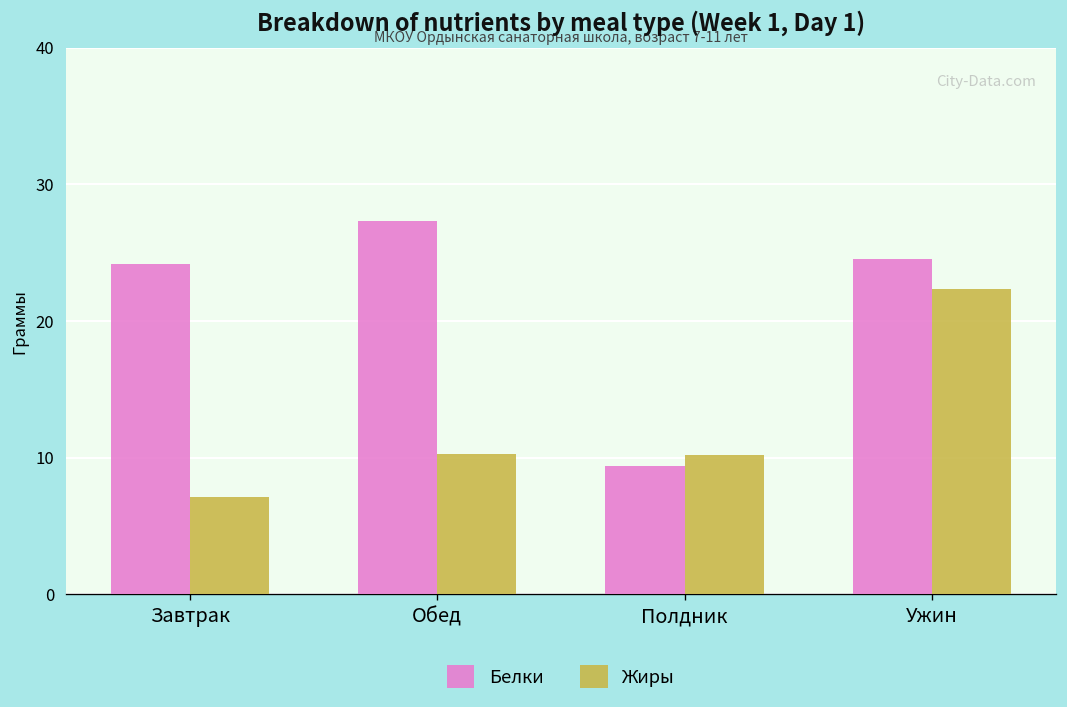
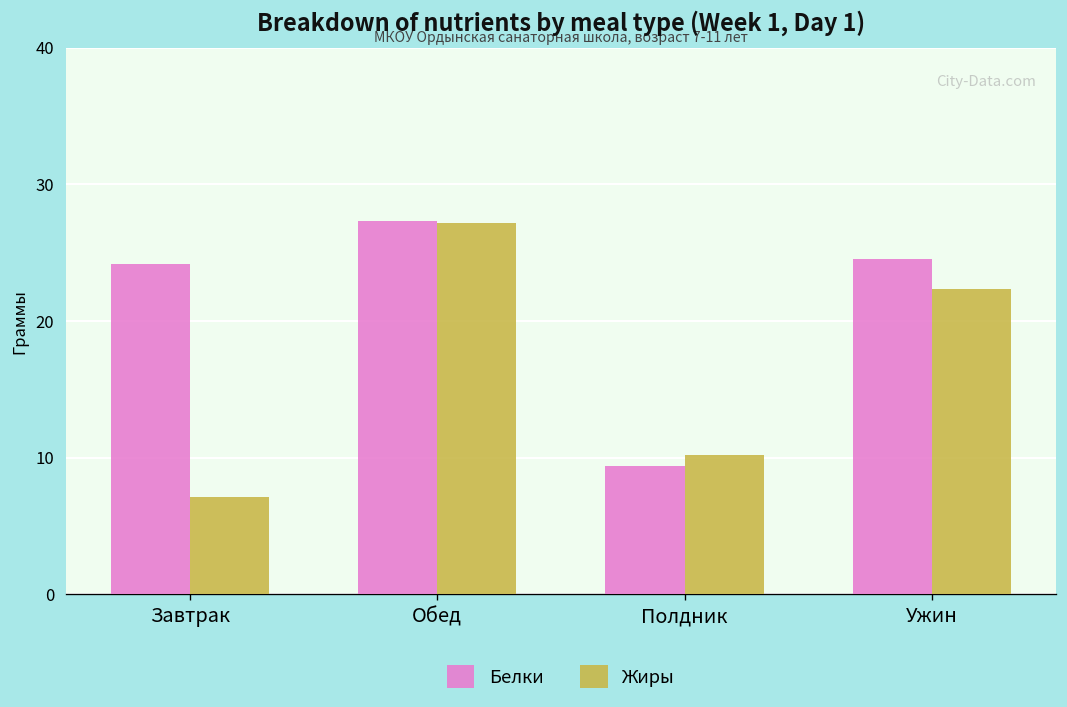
Жиры, Обед: 10.3 -> 27.2
